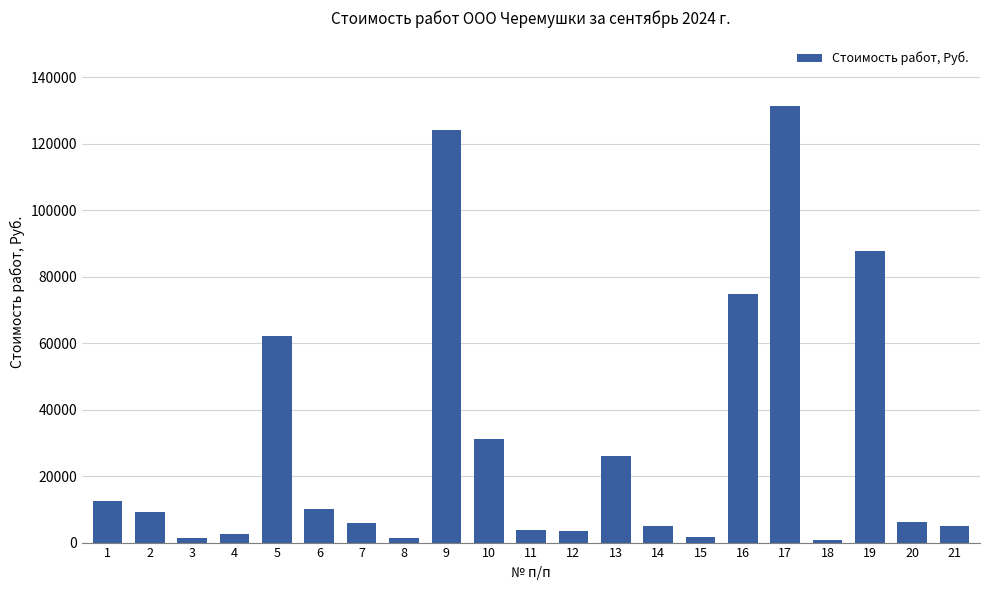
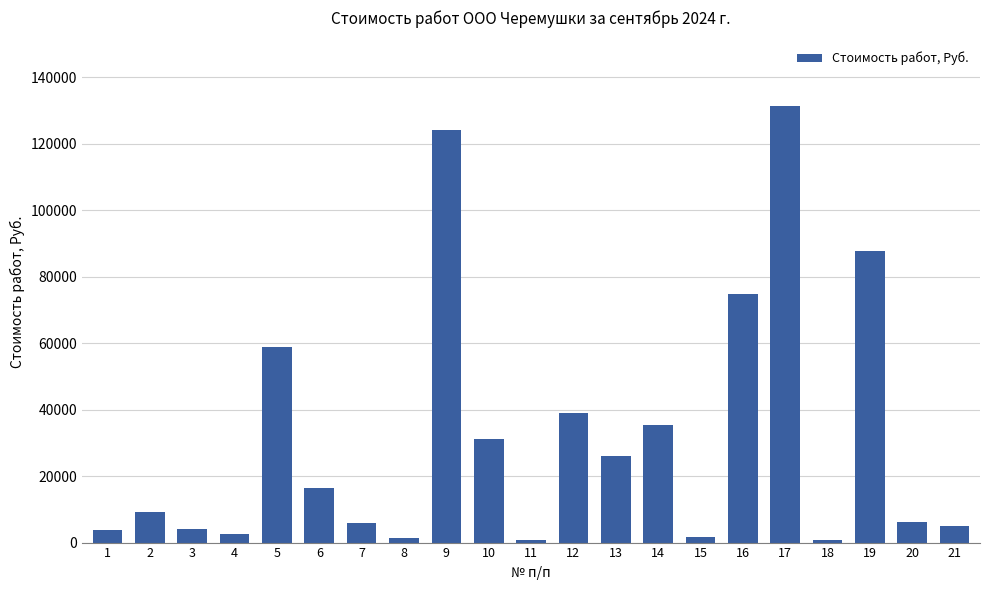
1: 12000 -> 4000
3: 1000 -> 4000
5: 62000 -> 59000
6: 10000 -> 17000
11: 4000 -> 1000
12: 3000 -> 39000
14: 5000 -> 35000
